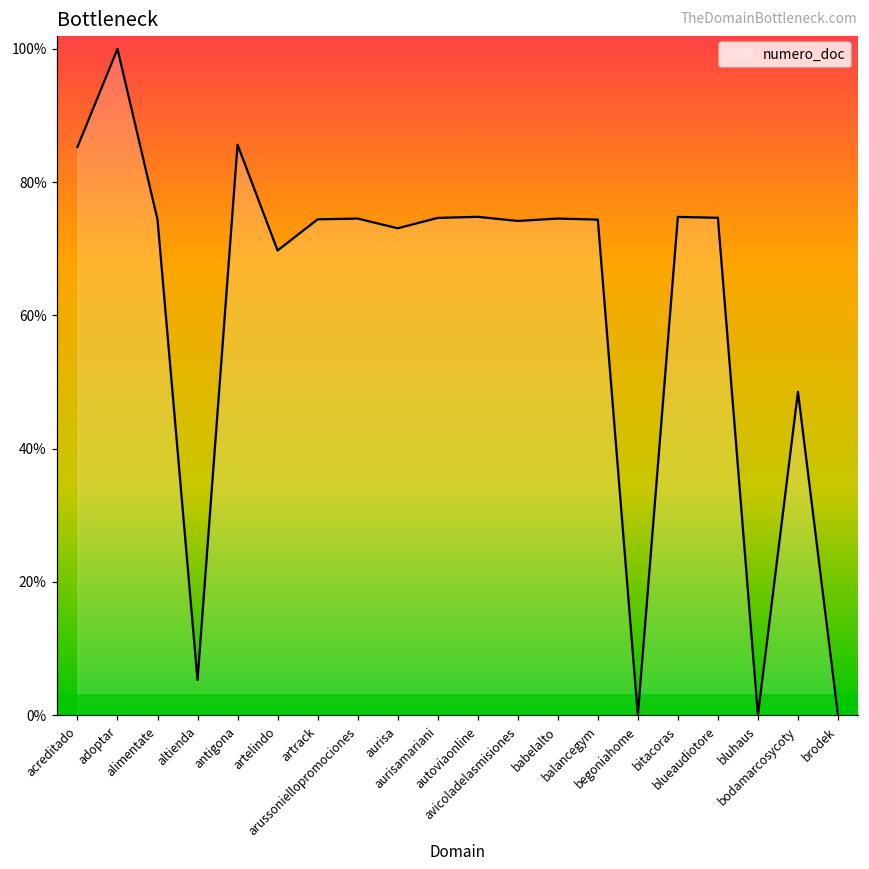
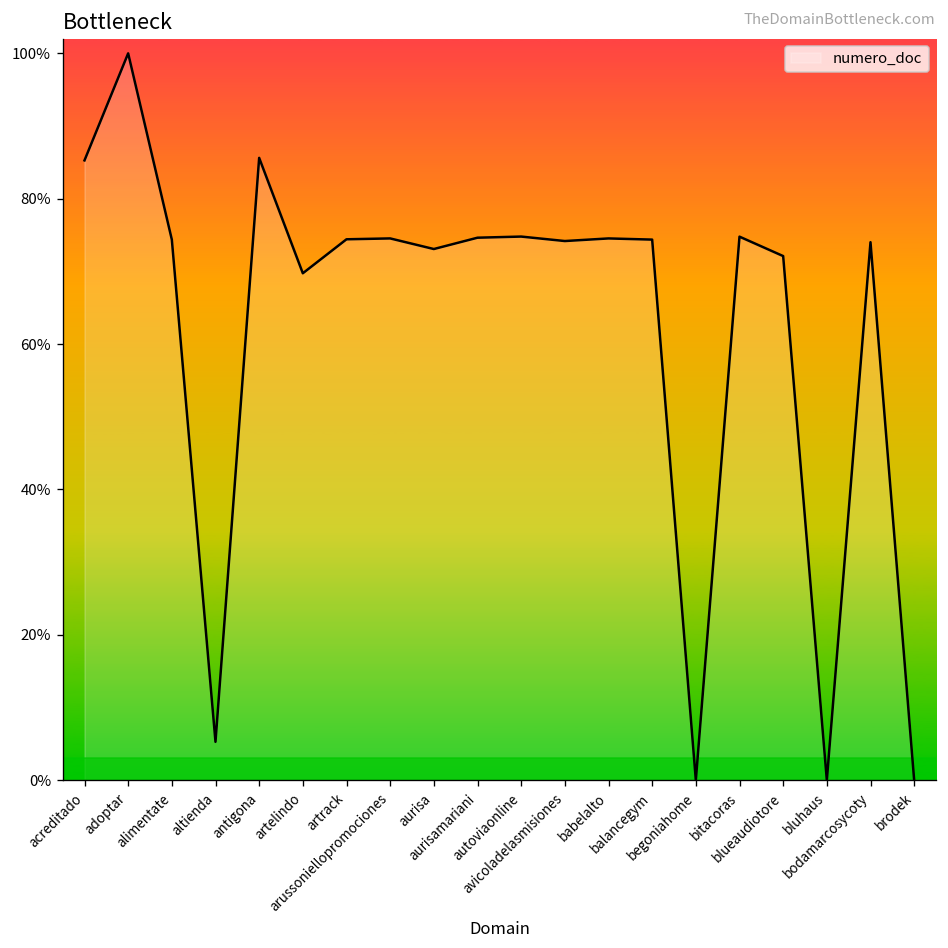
blueaudiotore: 75% -> 72%
bodamarcosycoty: 49% -> 74%
